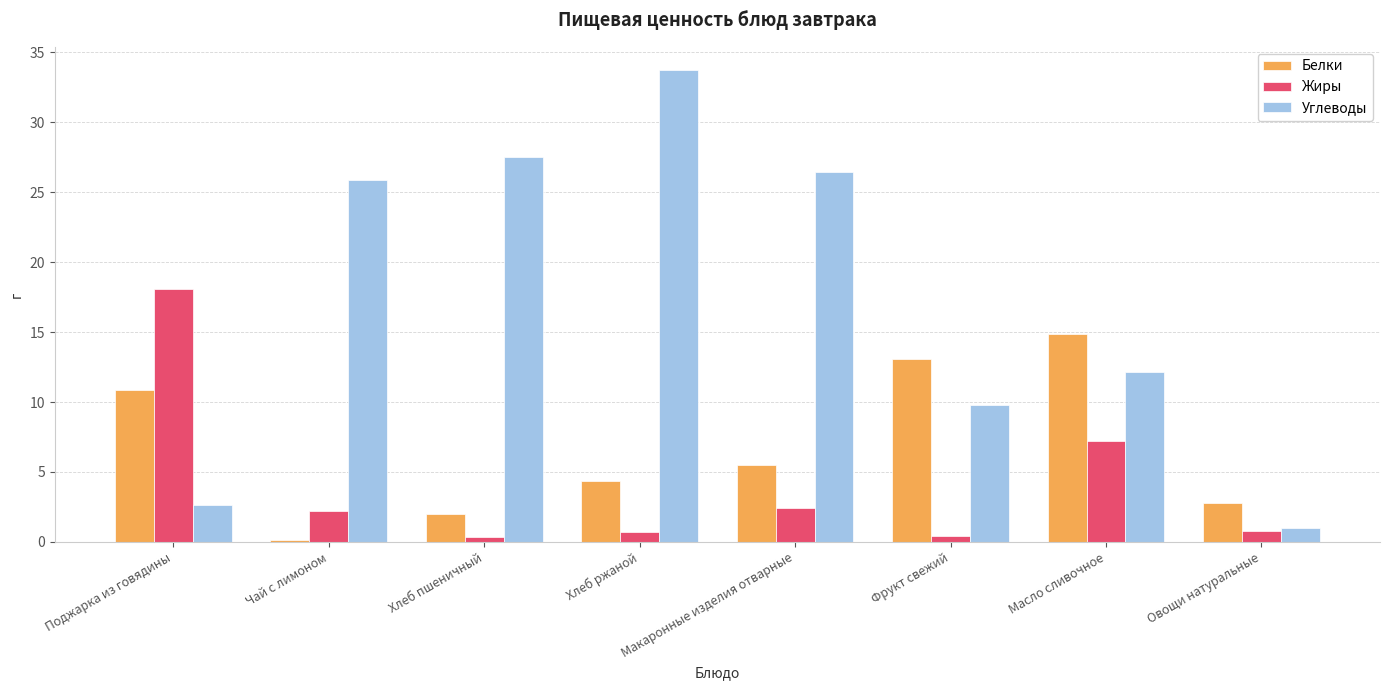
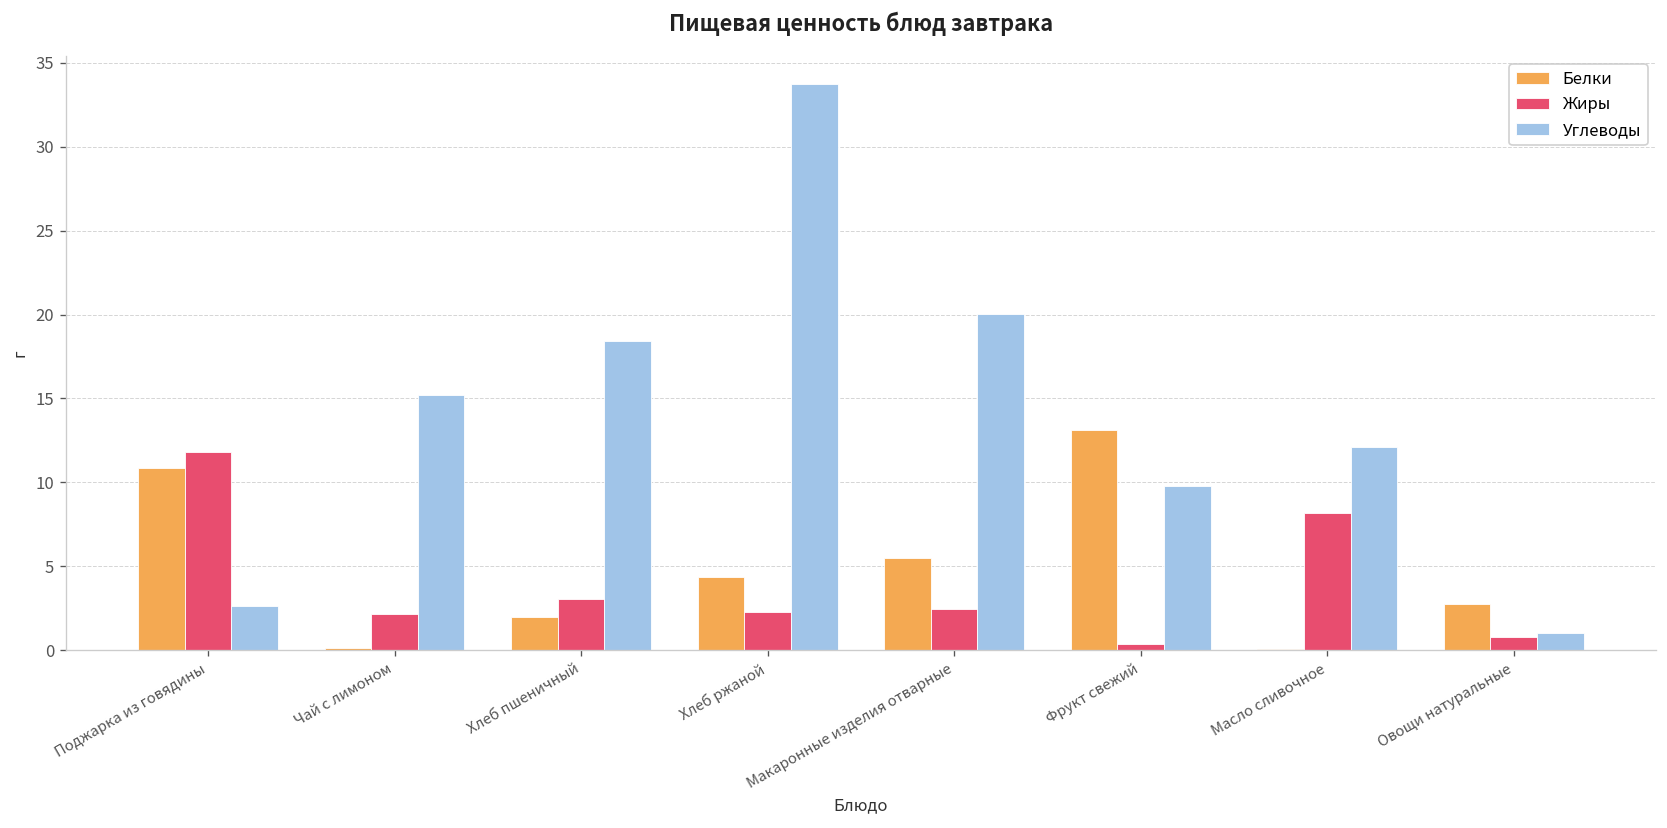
Жиры, Поджарка из говядины: 18.1 -> 11.8
Углеводы, Чай с лимоном: 25.9 -> 15.2
Жиры, Хлеб пшеничный: 0.4 -> 3.1
Углеводы, Хлеб пшеничный: 27.5 -> 18.4
Жиры, Хлеб ржаной: 0.7 -> 2.3
Углеводы, Макаронные изделия отварные: 26.4 -> 20.1
Белки, Масло сливочное: 14.8 -> 0.1
Жиры, Масло сливочное: 7.3 -> 8.2
